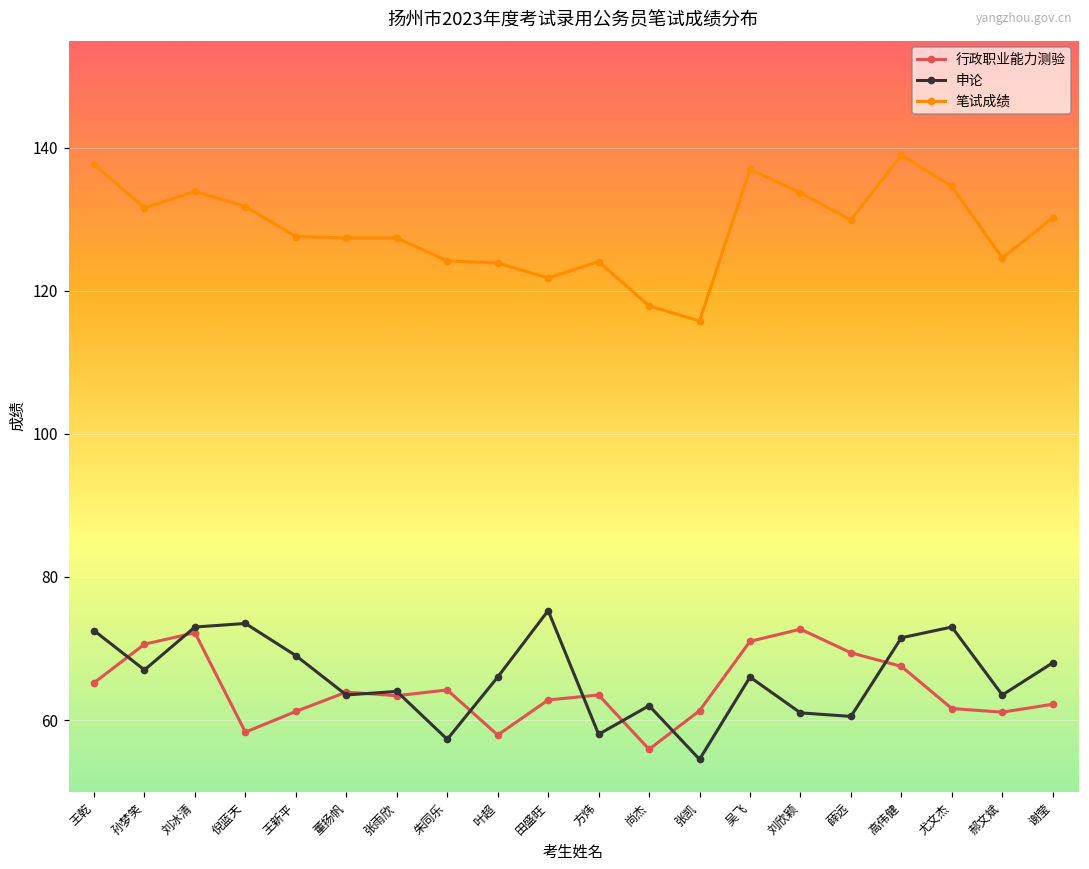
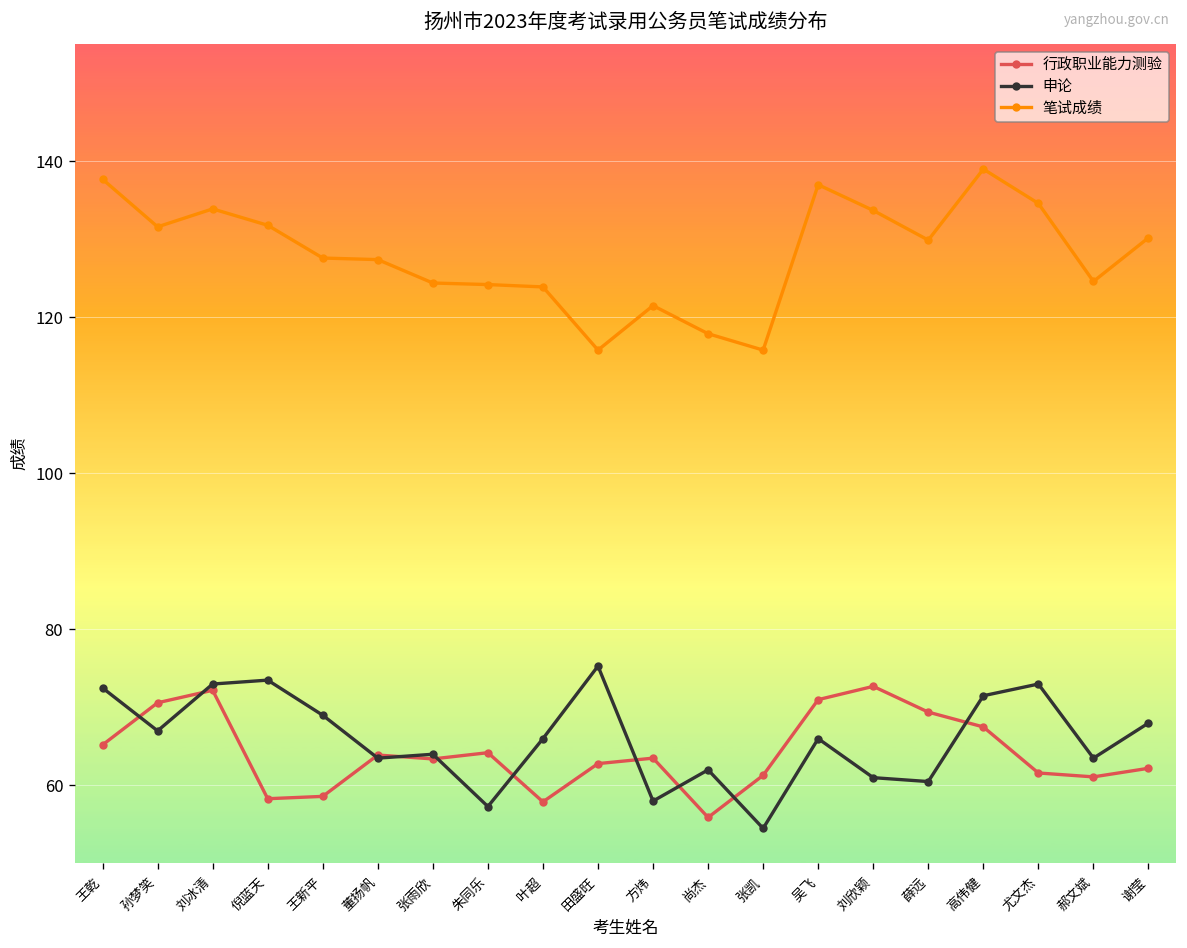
行政职业能力测验, 王新平: 61 -> 59
笔试成绩, 张雨欣: 127 -> 124
笔试成绩, 田盛旺: 122 -> 116
笔试成绩, 方炜: 124 -> 122
